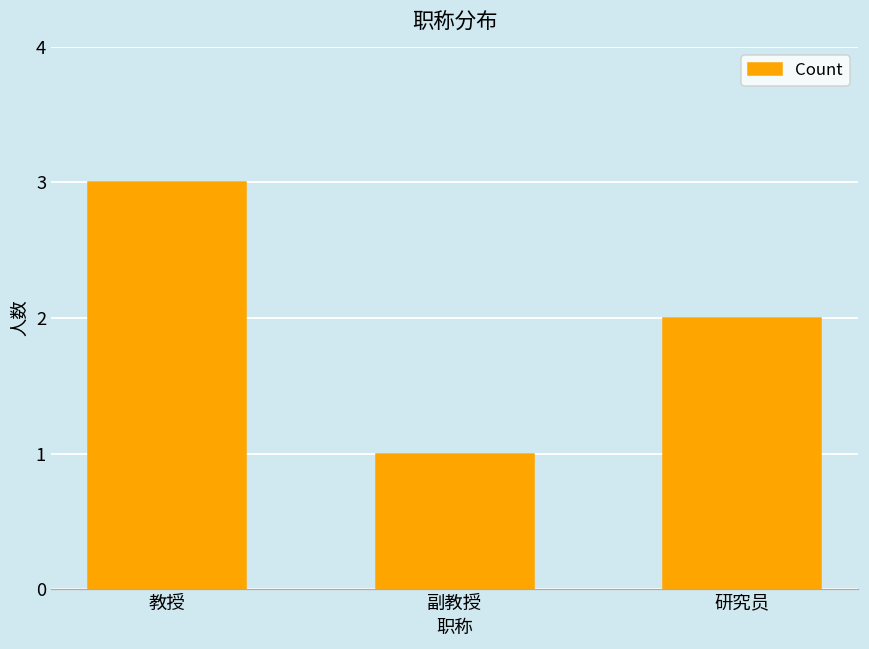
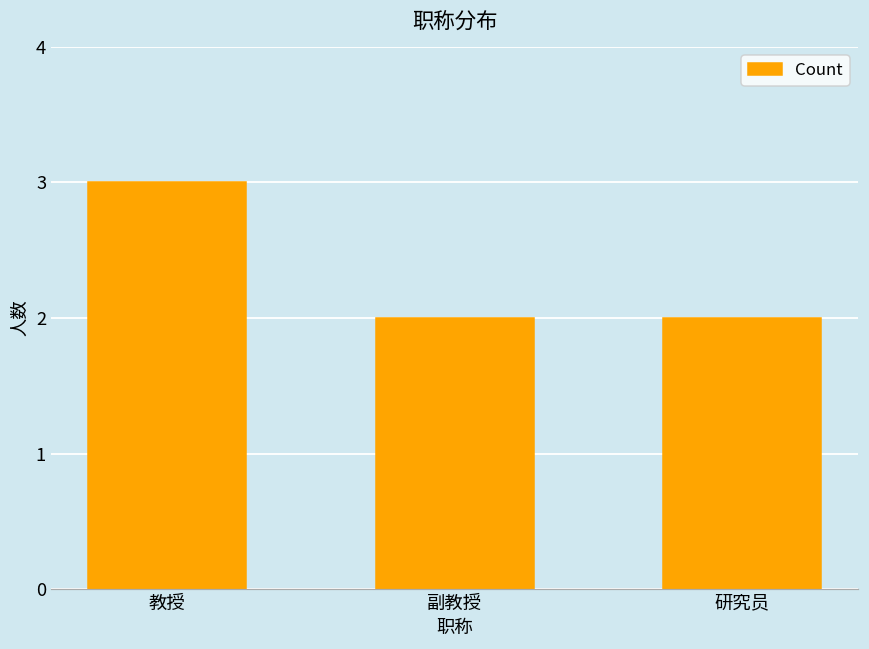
副教授: 1 -> 2
